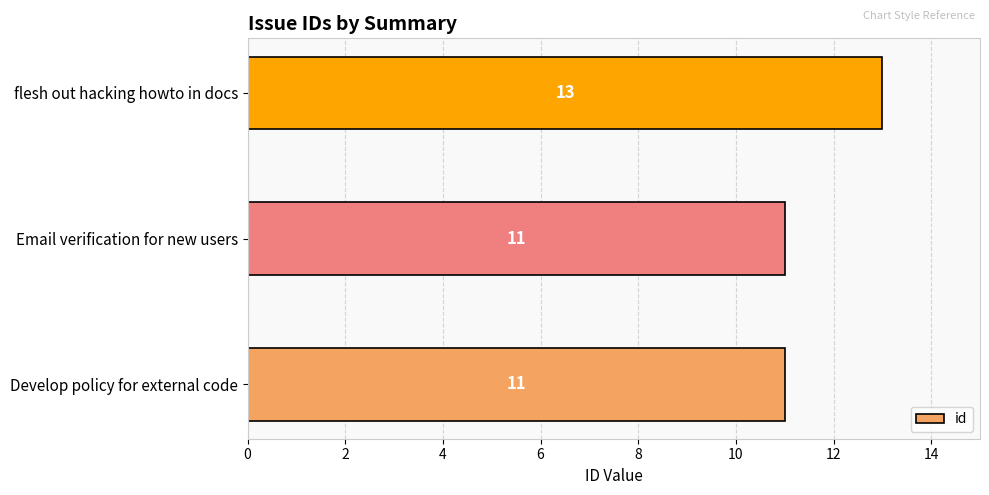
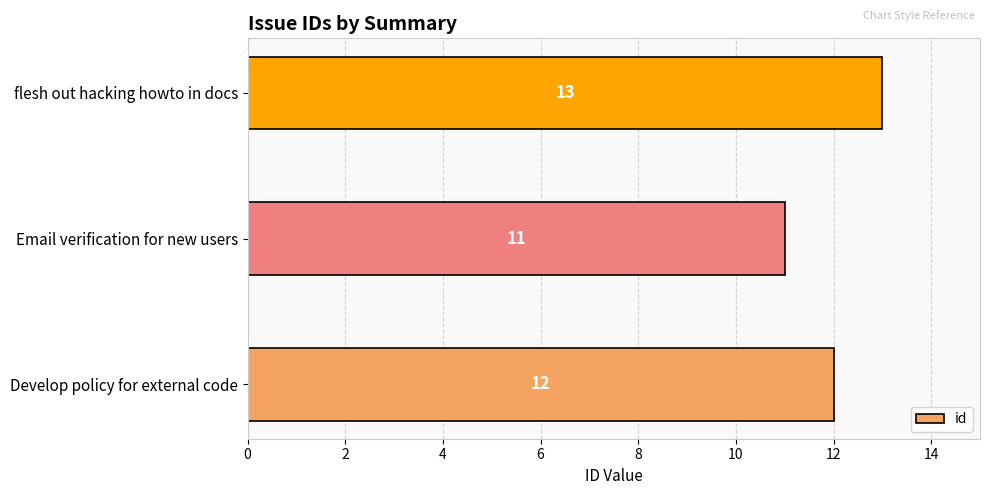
Develop policy for external code: 11 -> 12
